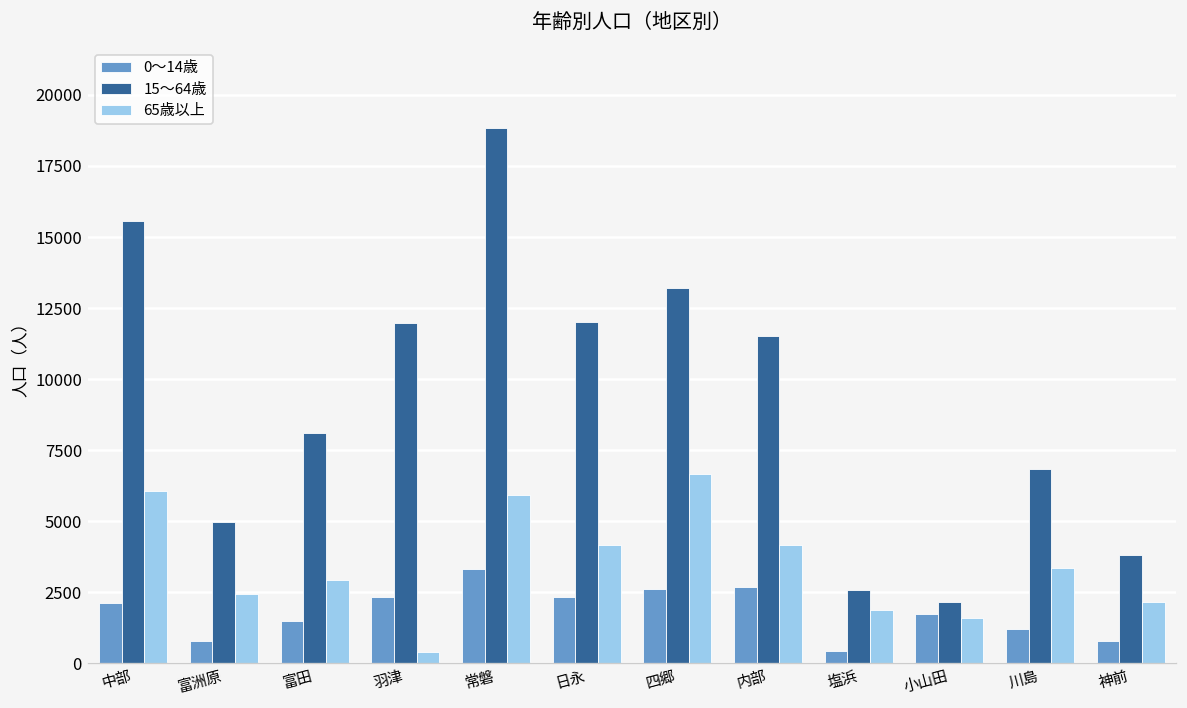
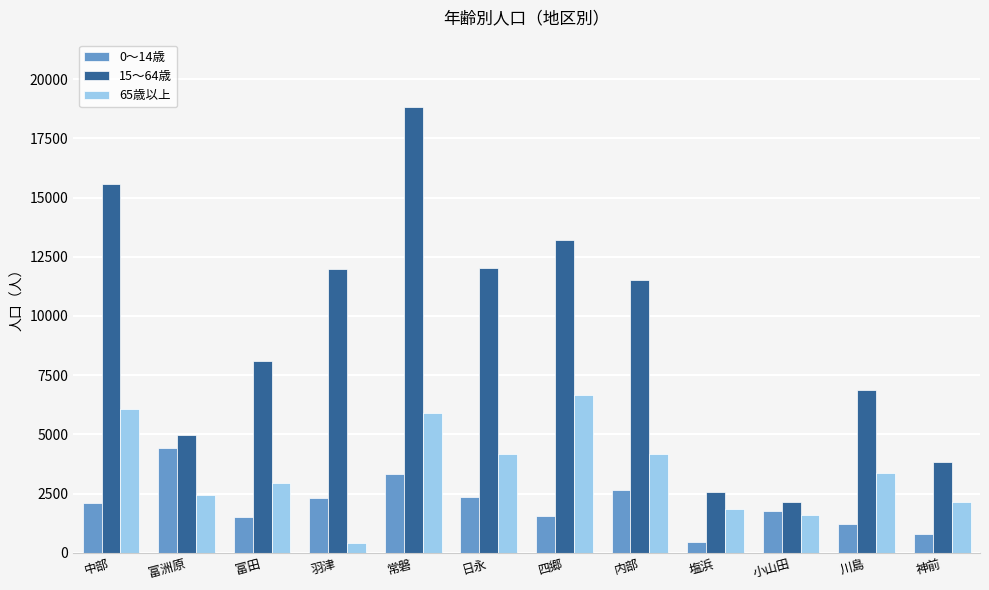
0～14歳, 富洲原: 800 -> 4400
0～14歳, 四郷: 2600 -> 1600
